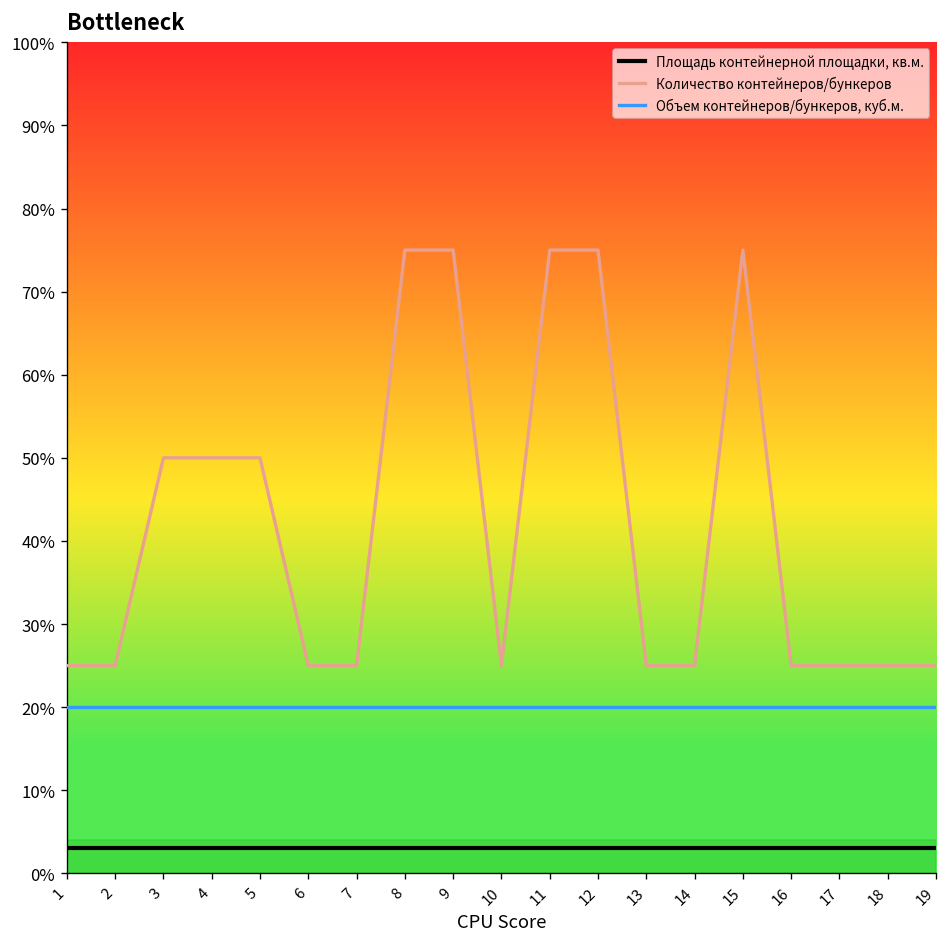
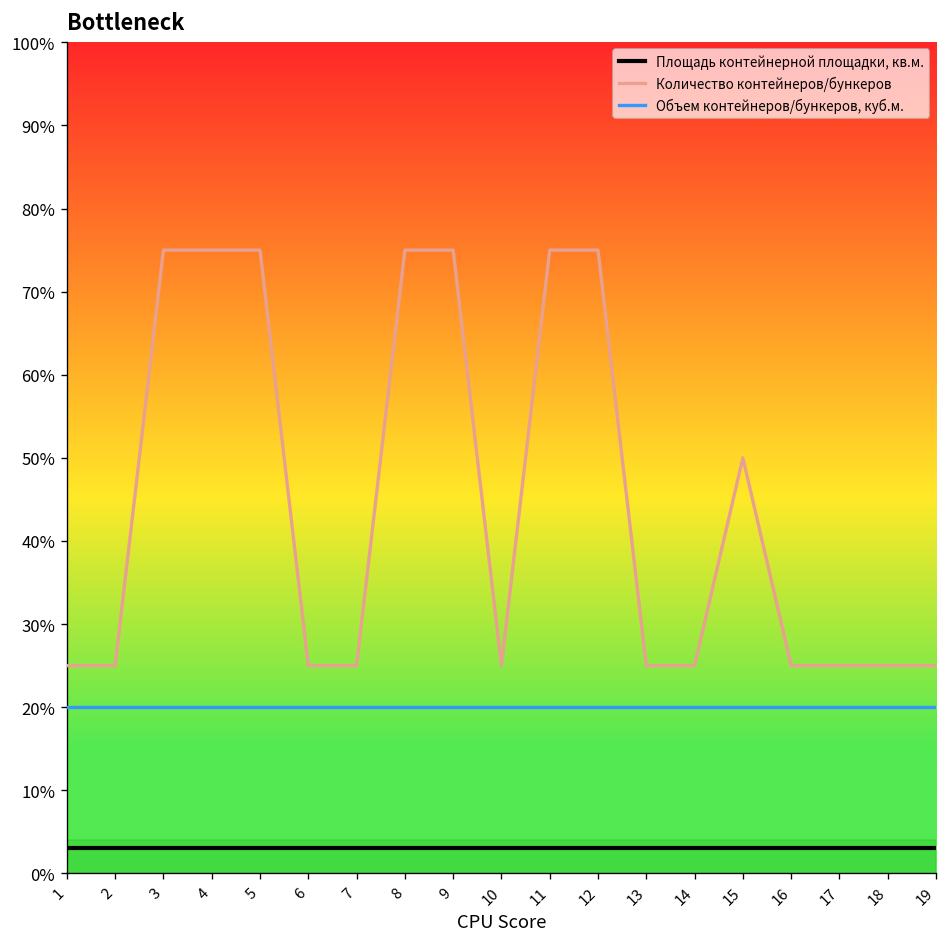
Количество контейнеров/бункеров, 3: 50% -> 75%
Количество контейнеров/бункеров, 4: 50% -> 75%
Количество контейнеров/бункеров, 5: 50% -> 75%
Количество контейнеров/бункеров, 15: 75% -> 50%
